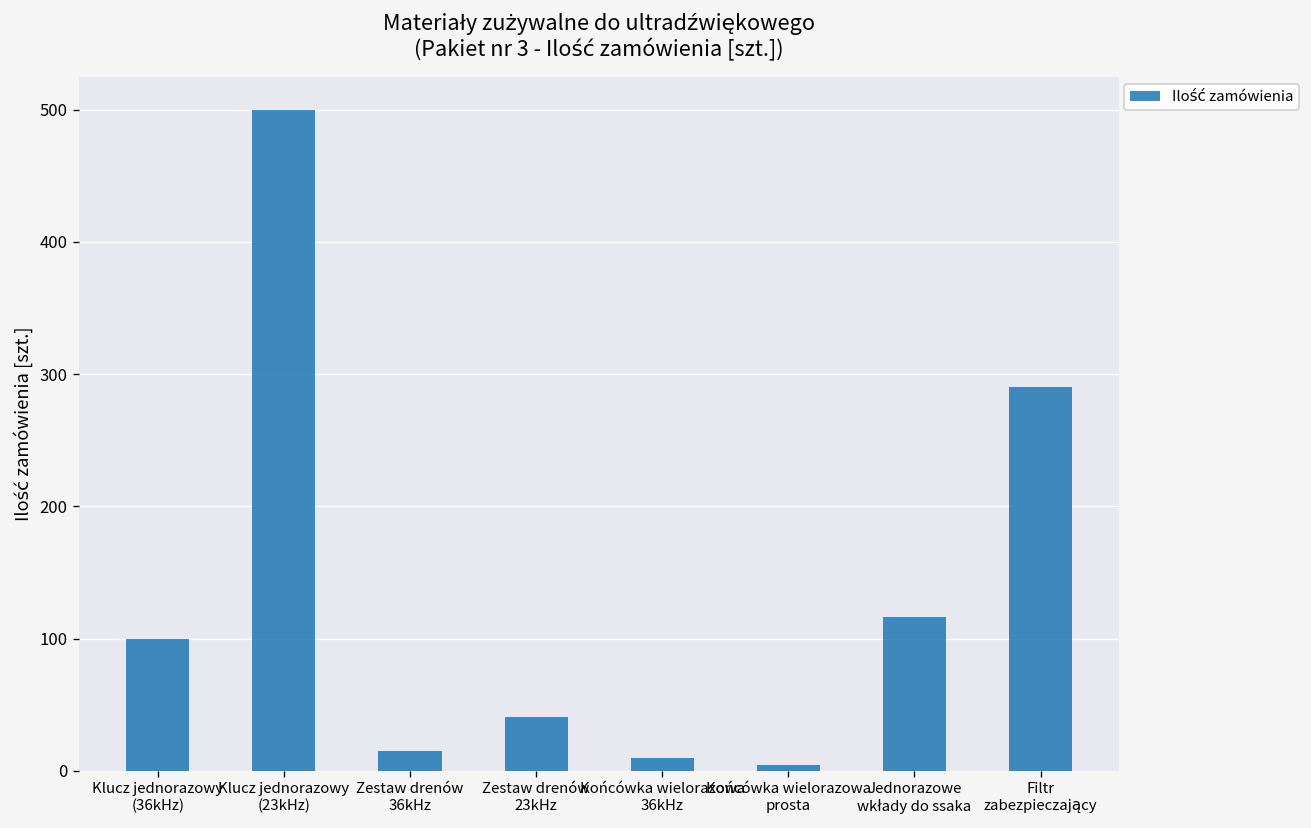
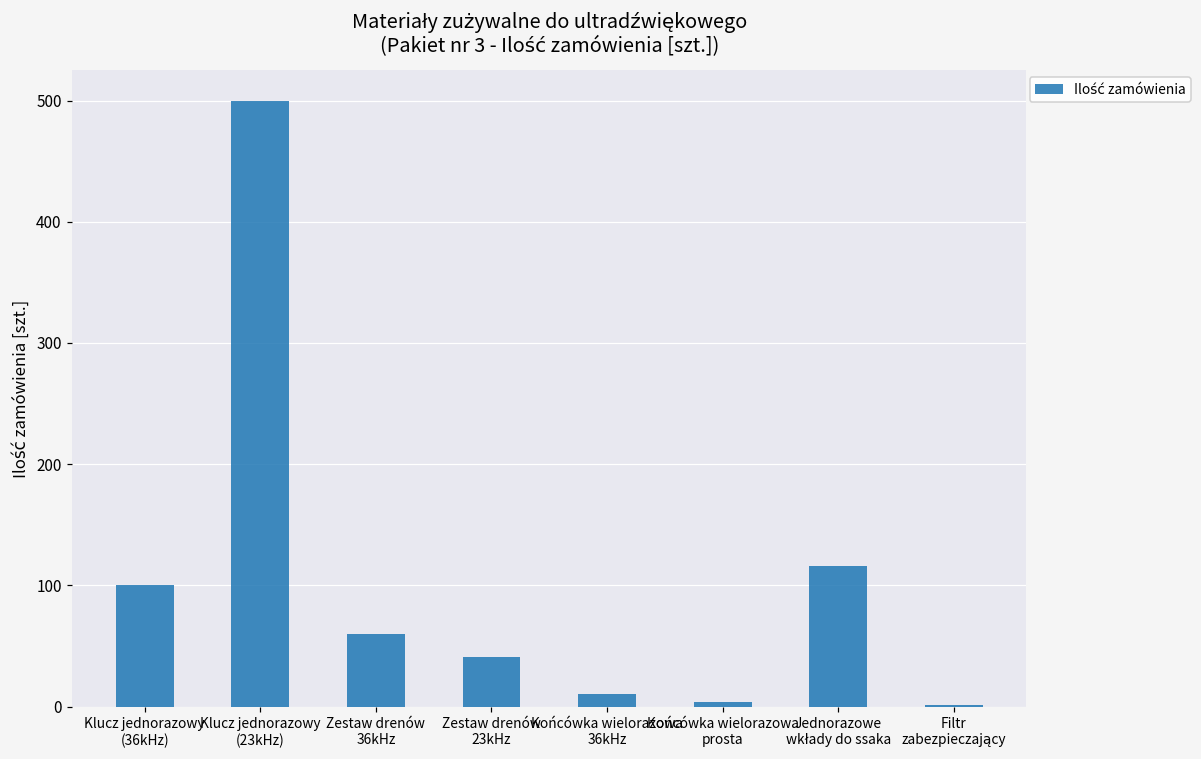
Zestaw drenów 36kHz: 15 -> 60
Filtr zabezpieczający: 290 -> 1
